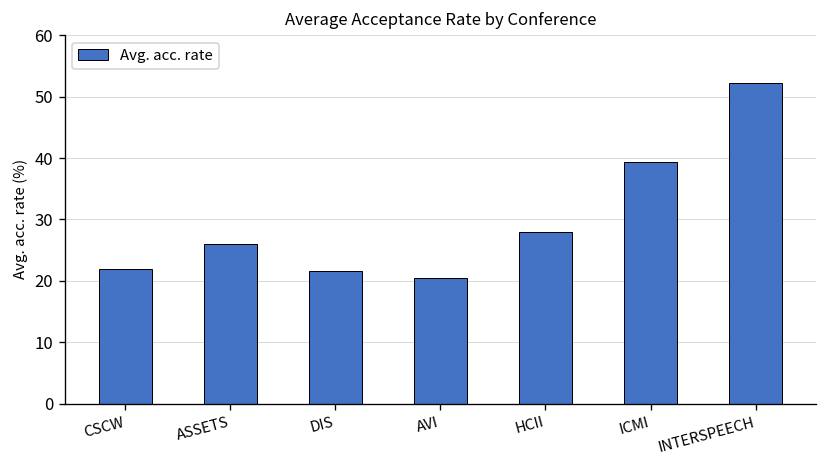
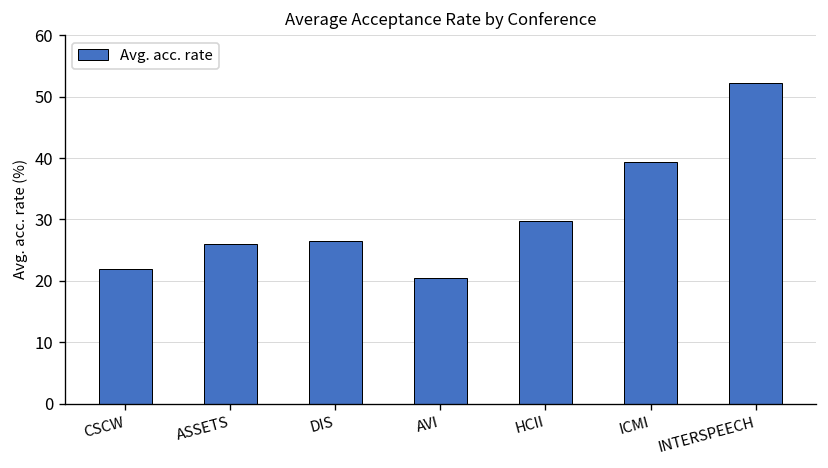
DIS: 22 -> 27
HCII: 28 -> 30
